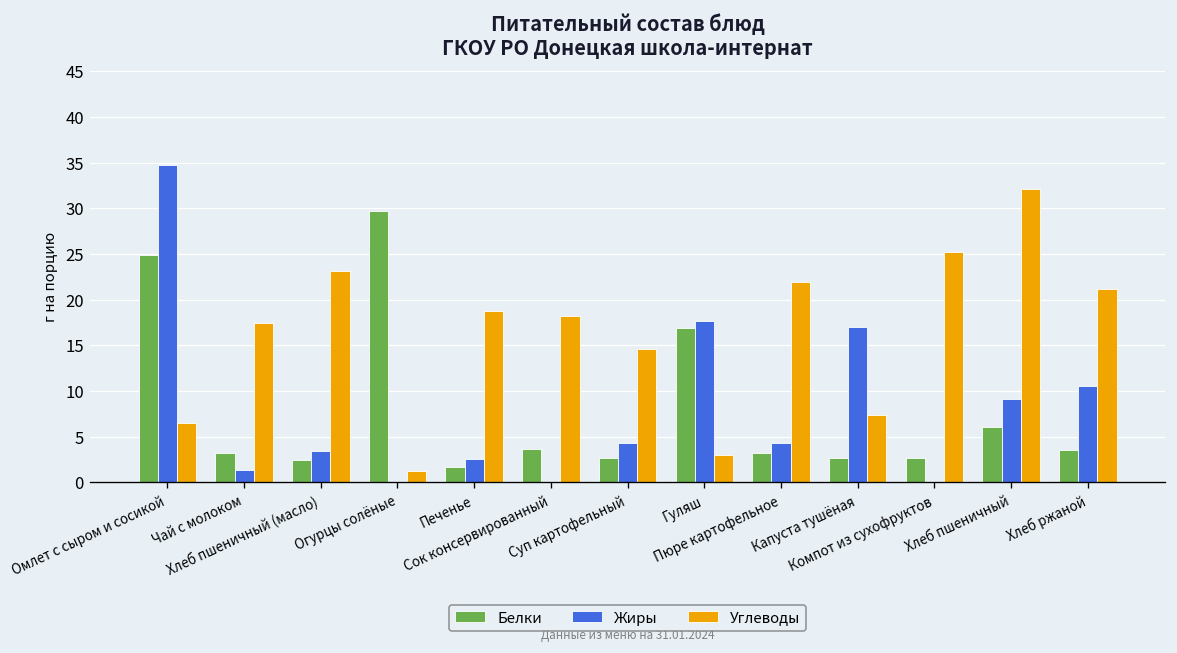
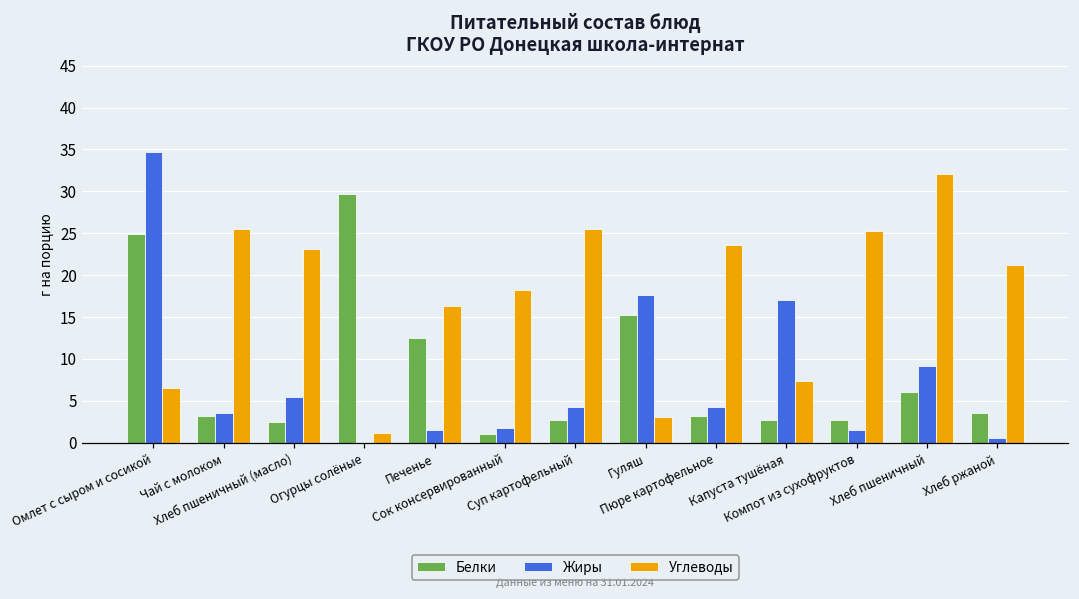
Жиры, Чай с молоком: 1 -> 4
Углеводы, Чай с молоком: 17 -> 26
Жиры, Хлеб пшеничный (масло): 3 -> 5
Белки, Печенье: 2 -> 13
Жиры, Печенье: 3 -> 2
Углеводы, Печенье: 19 -> 16
Белки, Сок консервированный: 4 -> 1
Жиры, Сок консервированный: 0 -> 2
Углеводы, Суп картофельный: 15 -> 26
Белки, Гуляш: 17 -> 15
Углеводы, Пюре картофельное: 22 -> 24
Жиры, Компот из сухофруктов: 0 -> 2
Жиры, Хлеб ржаной: 11 -> 1
